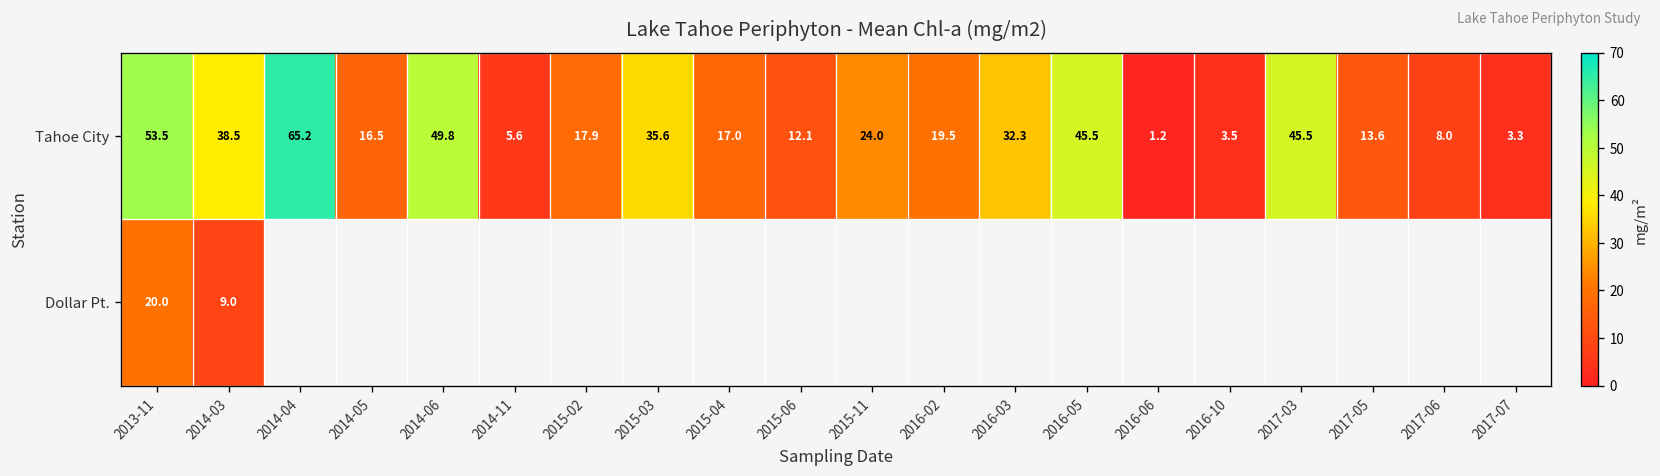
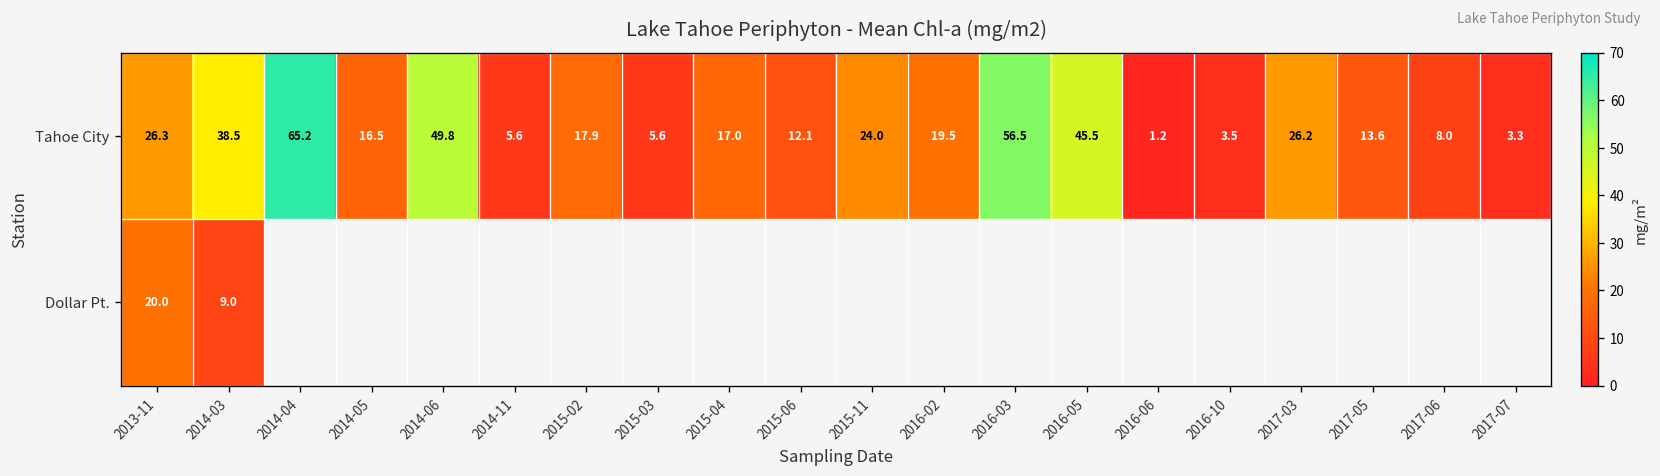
Tahoe City, 2013-11: 53.5 -> 26.3
Tahoe City, 2015-03: 35.6 -> 5.6
Tahoe City, 2016-03: 32.3 -> 56.5
Tahoe City, 2017-03: 45.5 -> 26.2
